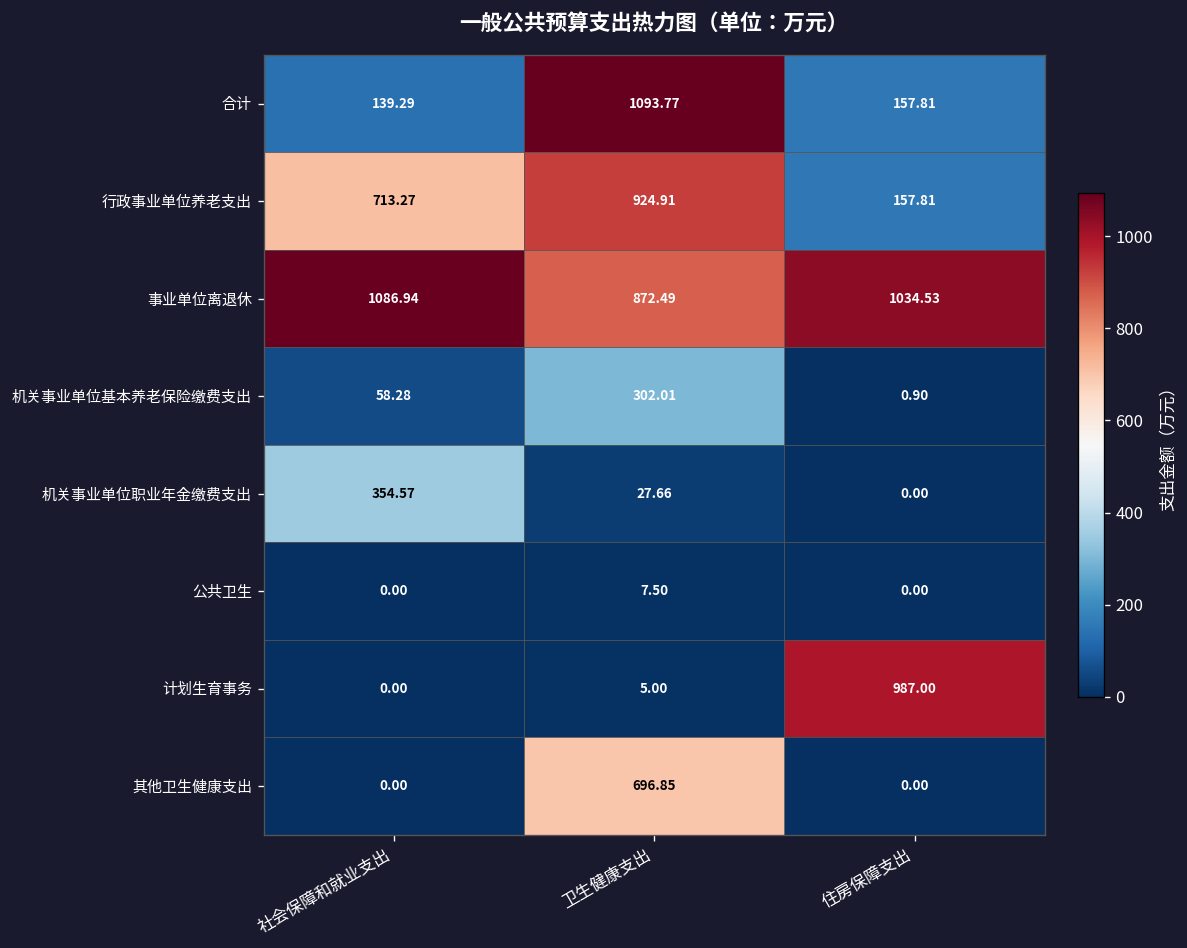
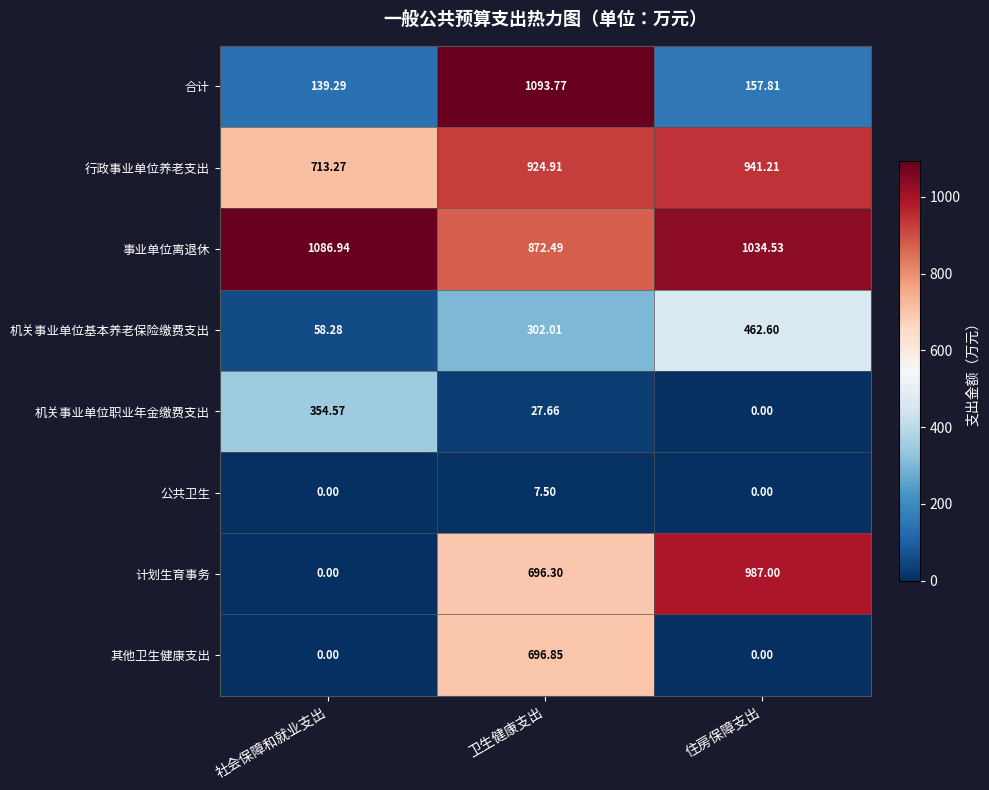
行政事业单位养老支出, 住房保障支出: 157.81 -> 941.21
机关事业单位基本养老保险缴费支出, 住房保障支出: 0.90 -> 462.60
计划生育事务, 卫生健康支出: 5.00 -> 696.30
